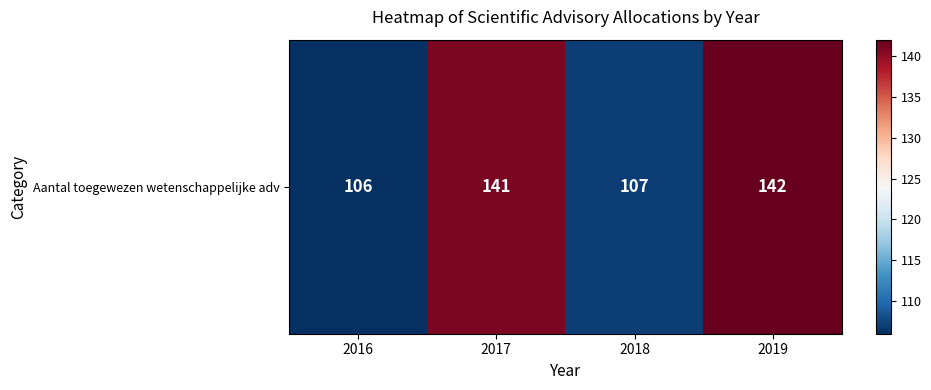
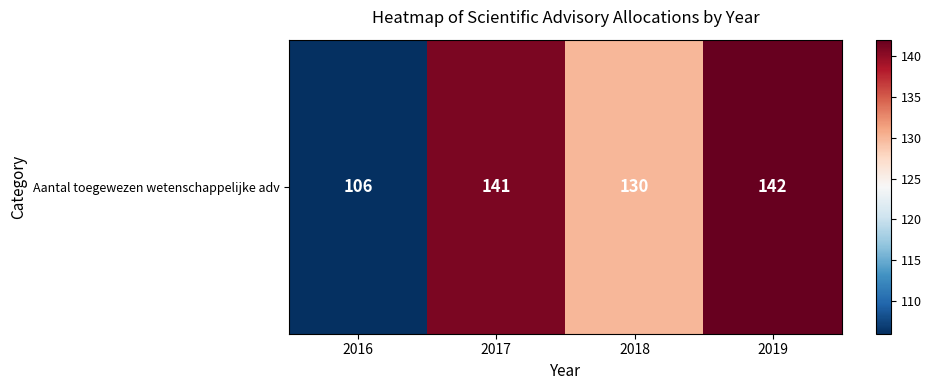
Aantal toegewezen wetenschappelijke adv, 2018: 107 -> 130
